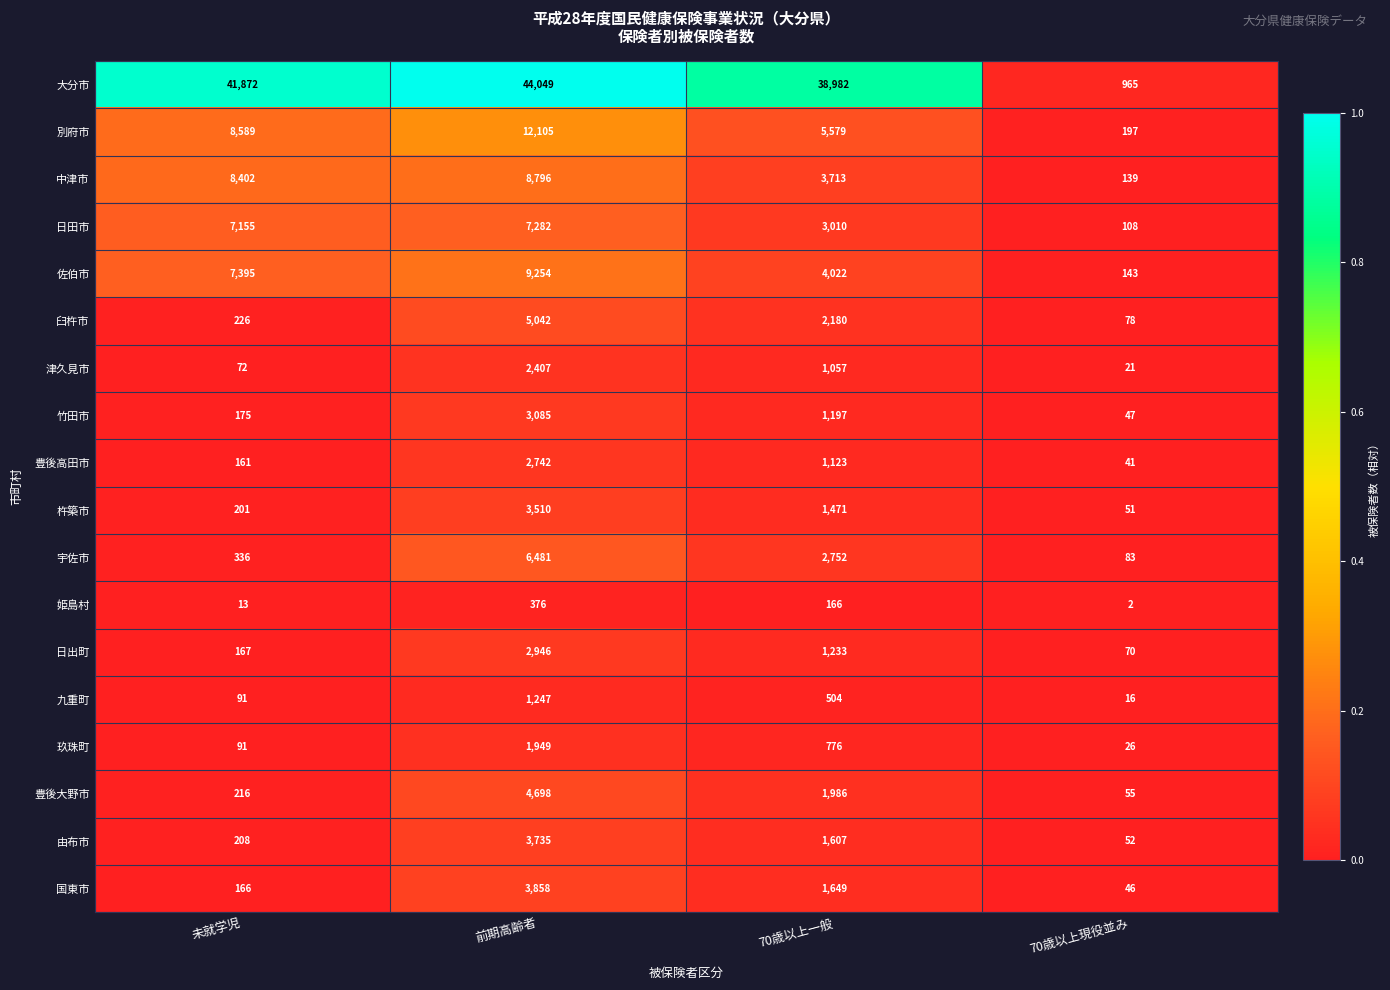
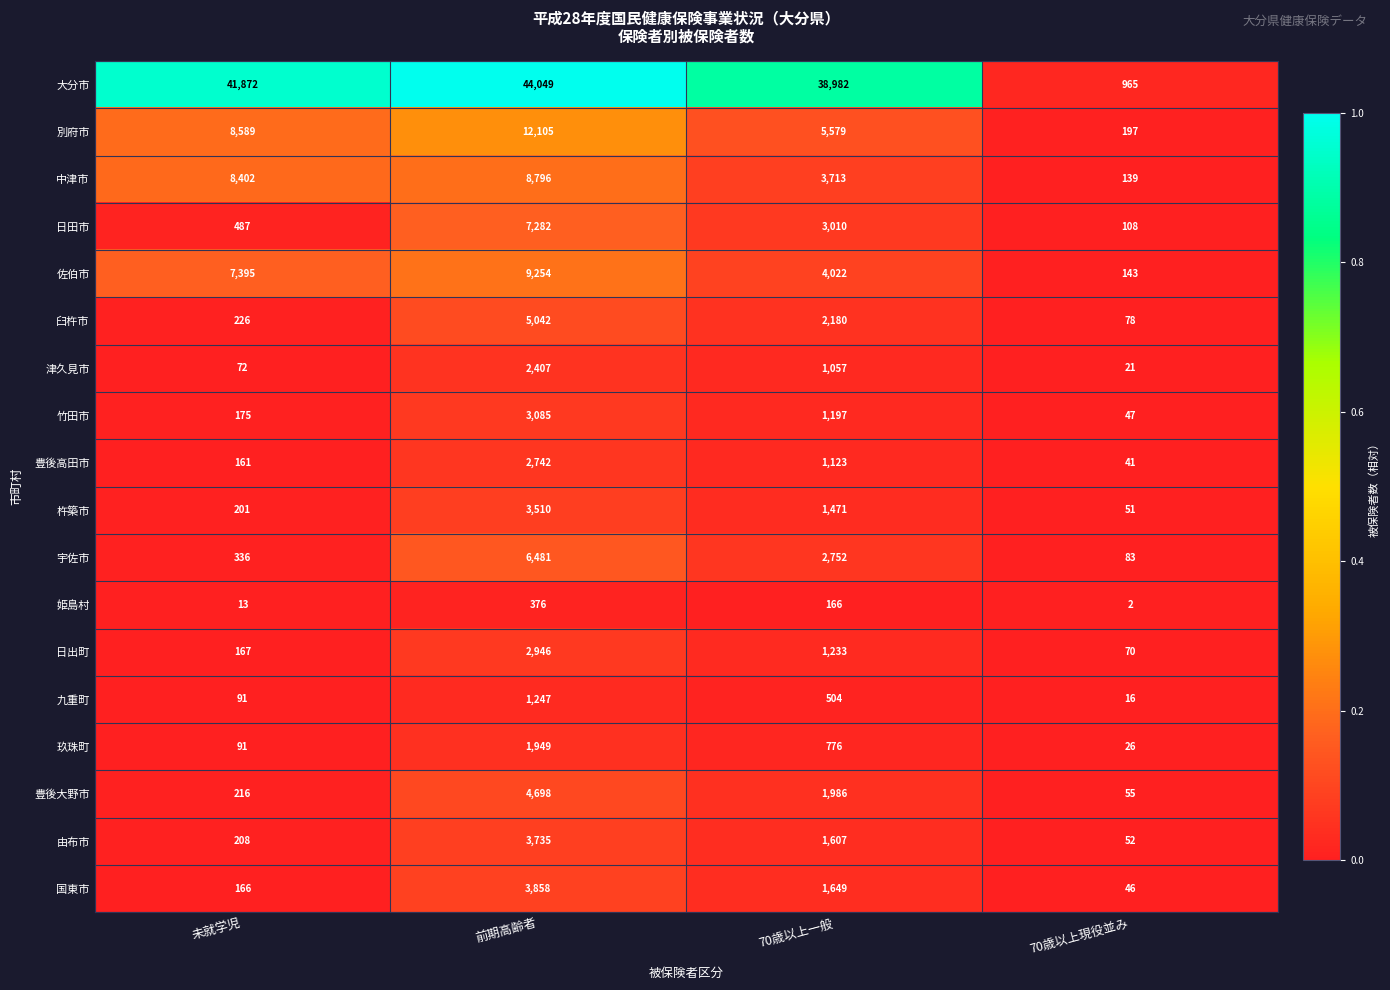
日田市, 未就学児: 7,155 -> 487
